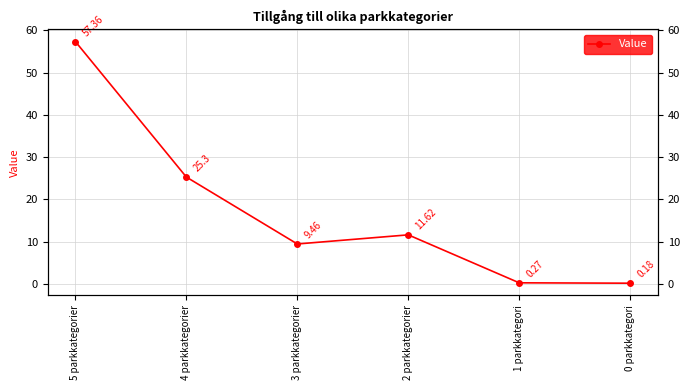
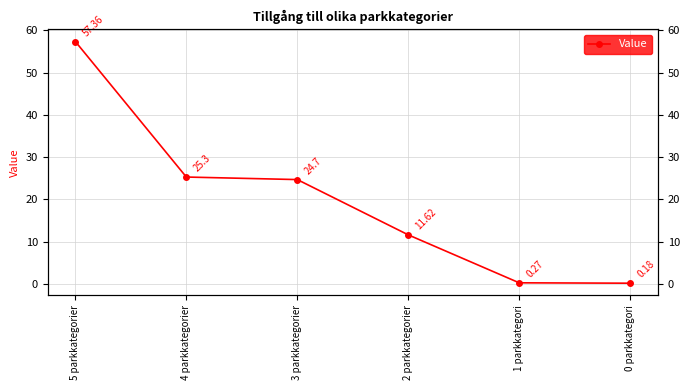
3 parkkategorier: 9.46 -> 24.7
